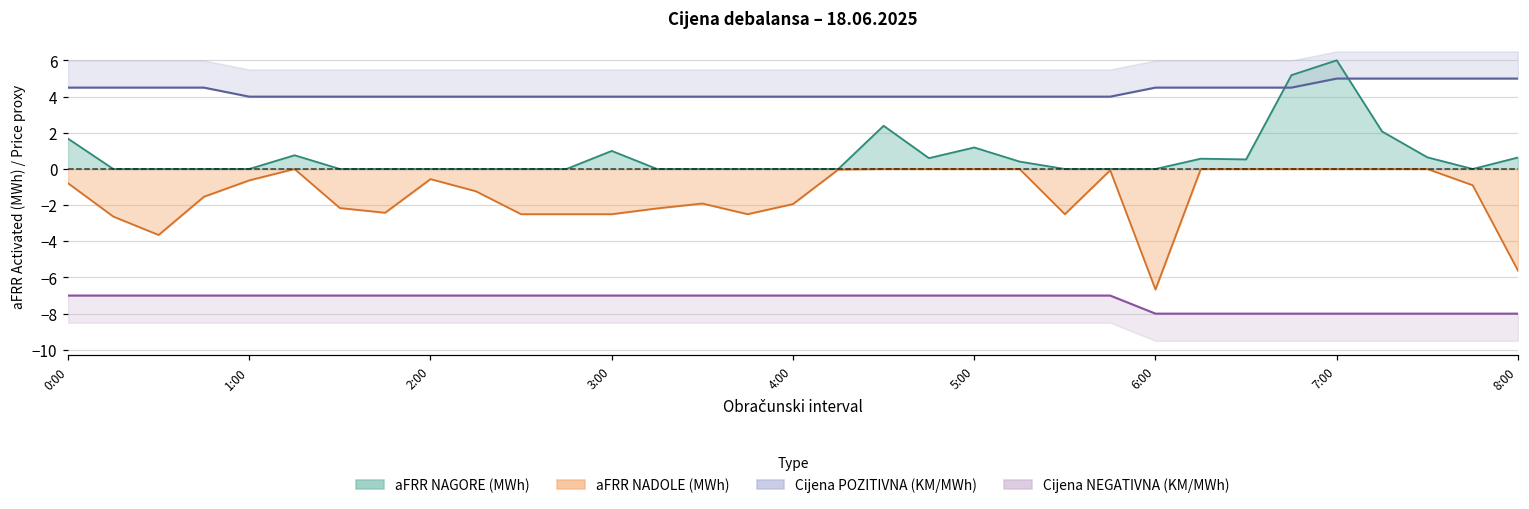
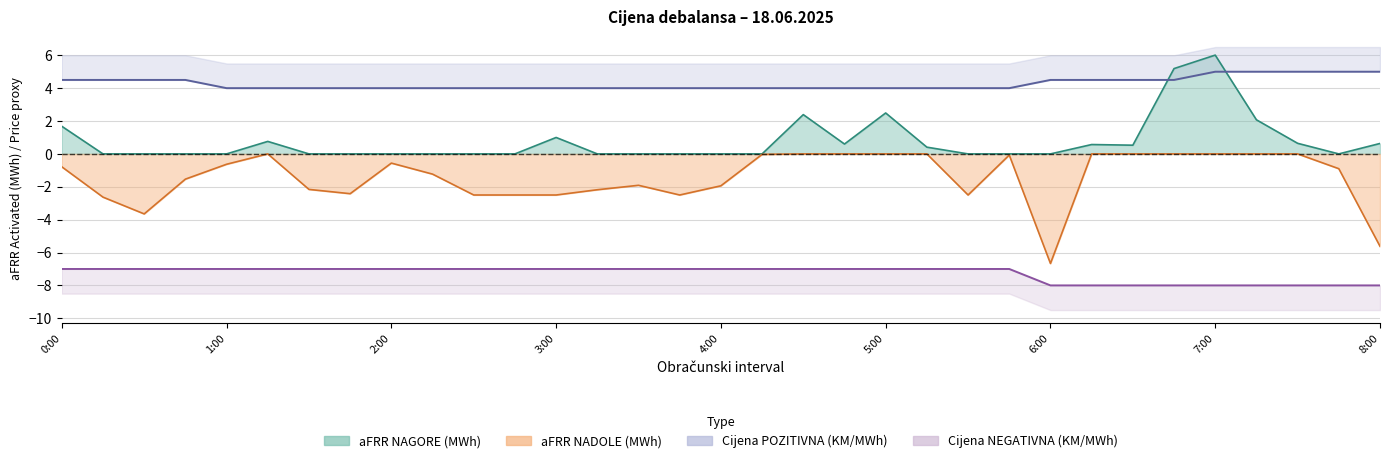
aFRR NAGORE (MWh), 5:00: 1.2 -> 2.5
